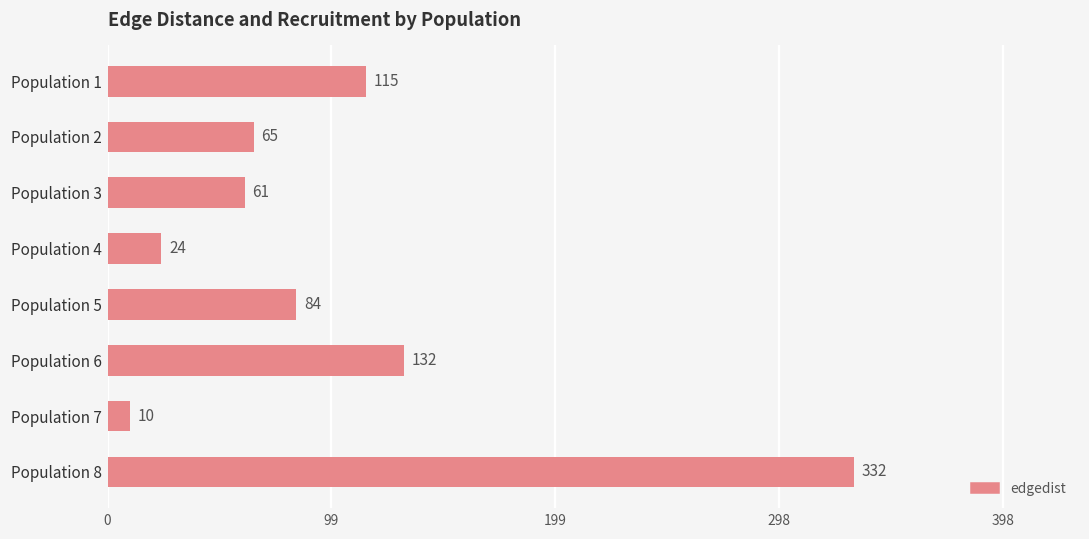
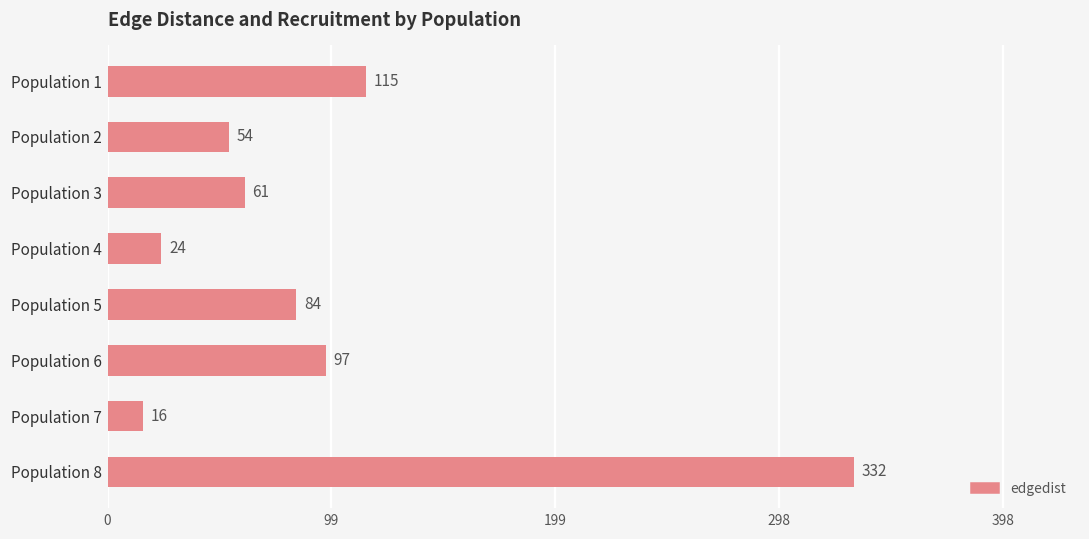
Population 2: 65 -> 54
Population 6: 132 -> 97
Population 7: 10 -> 16
